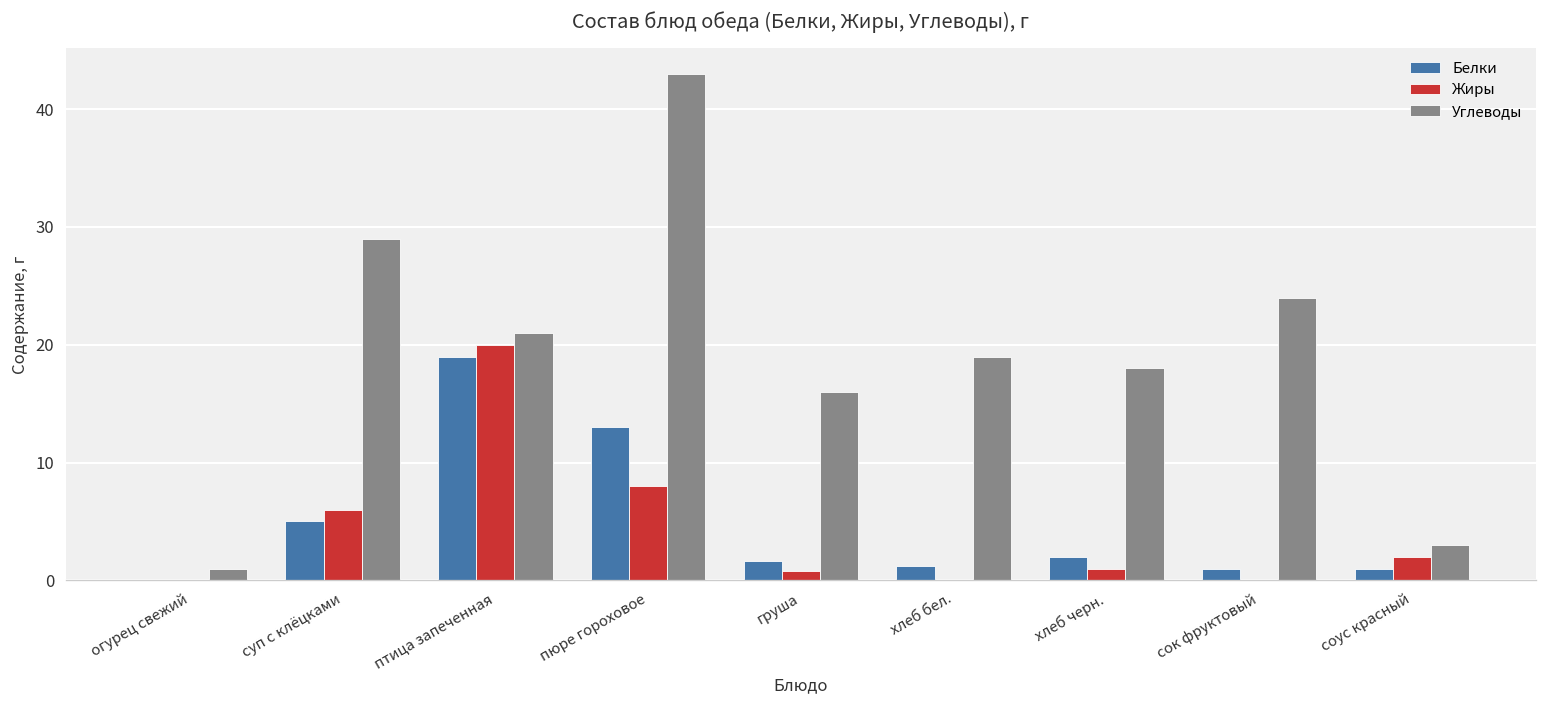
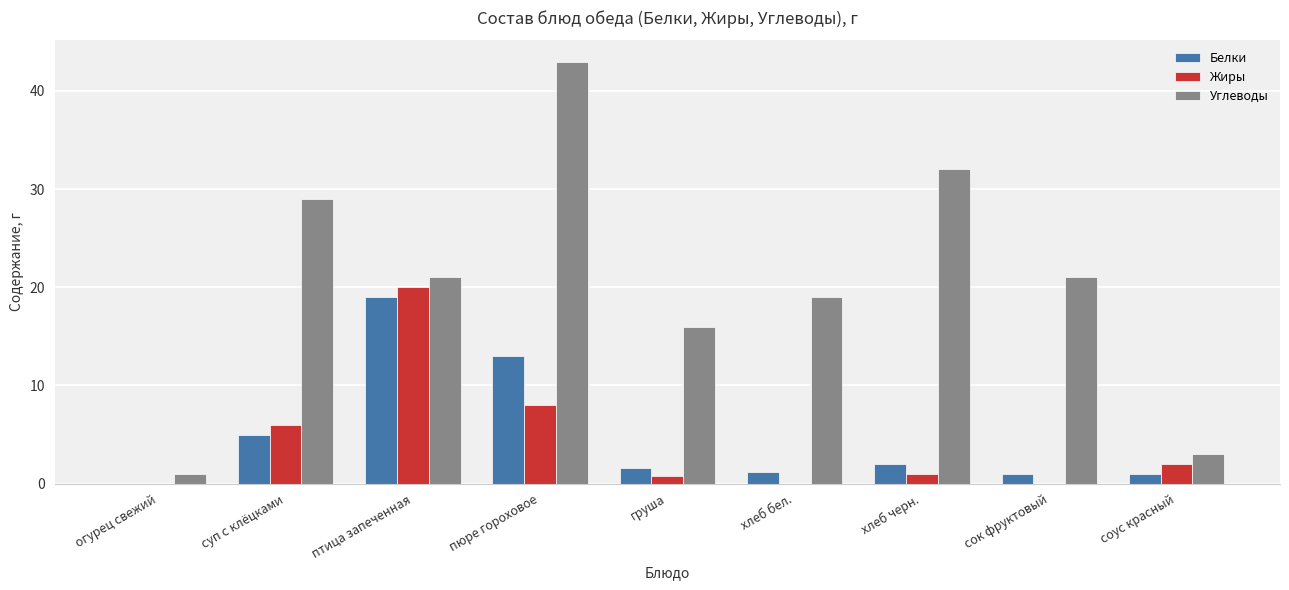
Углеводы, хлеб черн.: 18 -> 32
Углеводы, сок фруктовый: 24 -> 21
